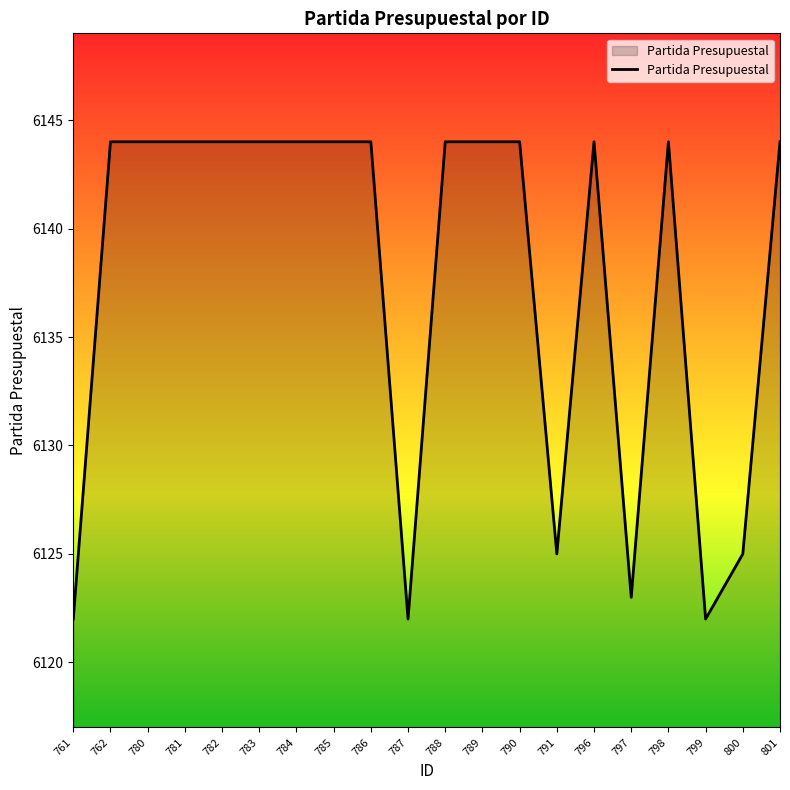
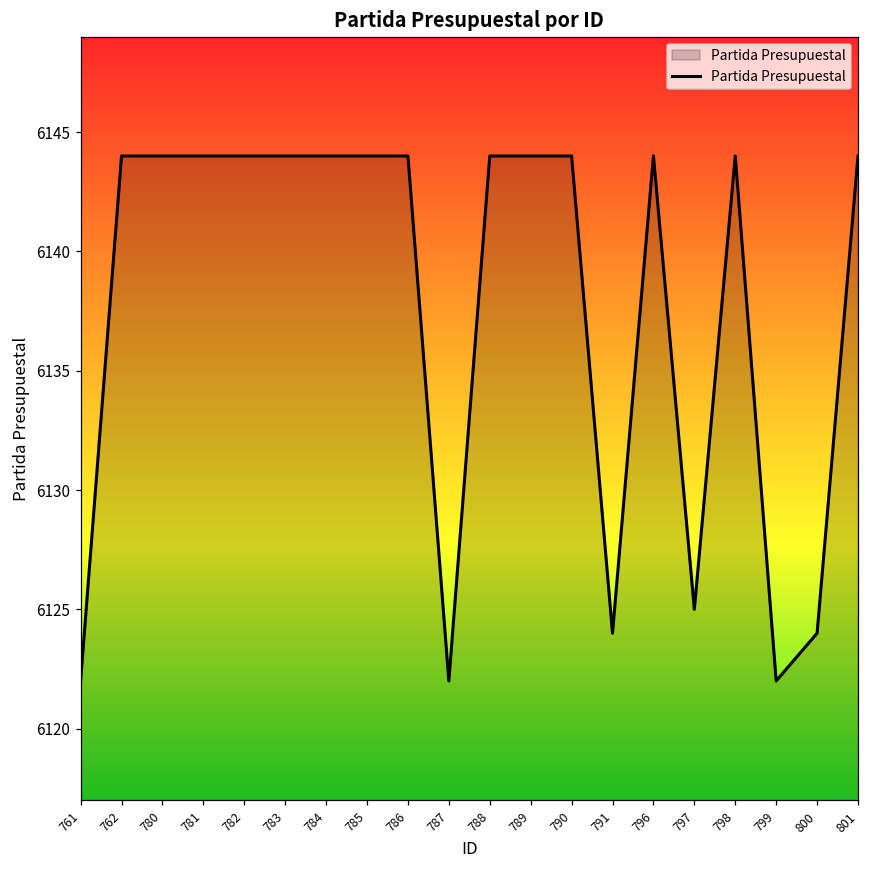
791: 6125 -> 6124
797: 6123 -> 6125
800: 6125 -> 6124
